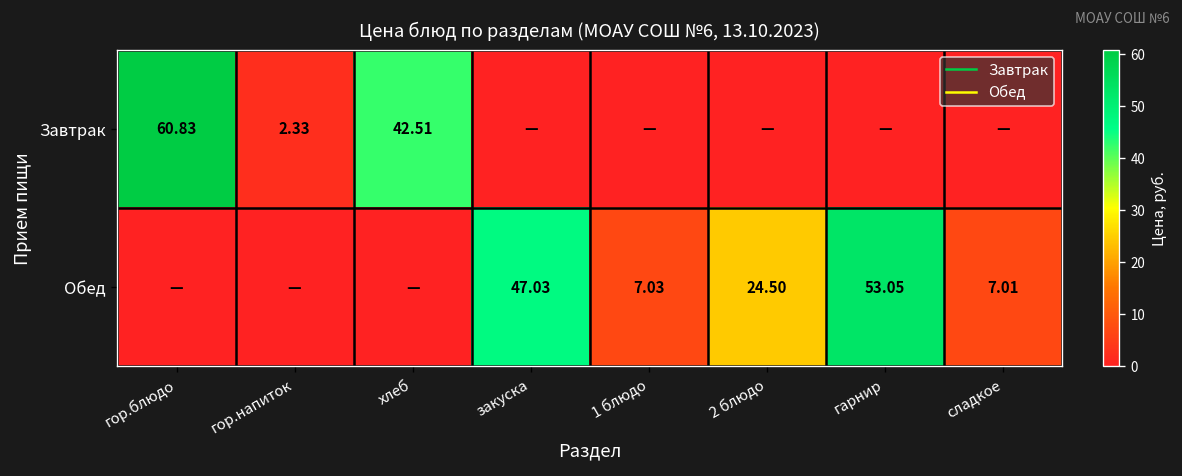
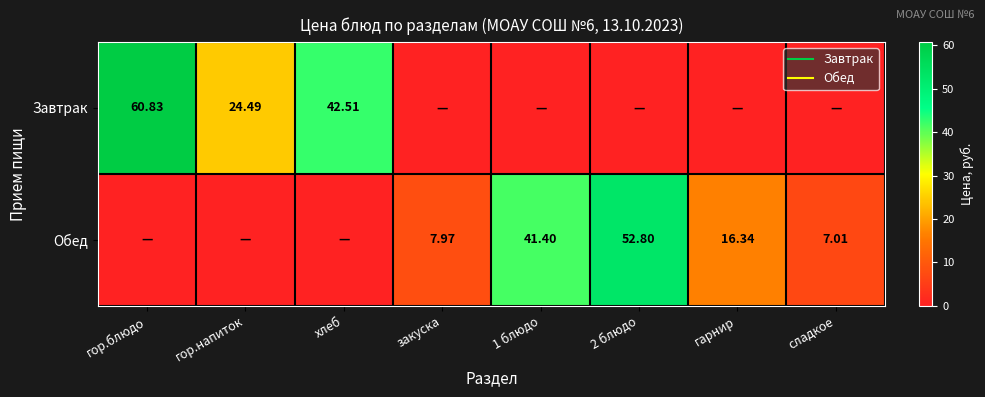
Завтрак, гор.напиток: 2.33 -> 24.49
Обед, закуска: 47.03 -> 7.97
Обед, 1 блюдо: 7.03 -> 41.40
Обед, 2 блюдо: 24.50 -> 52.80
Обед, гарнир: 53.05 -> 16.34
